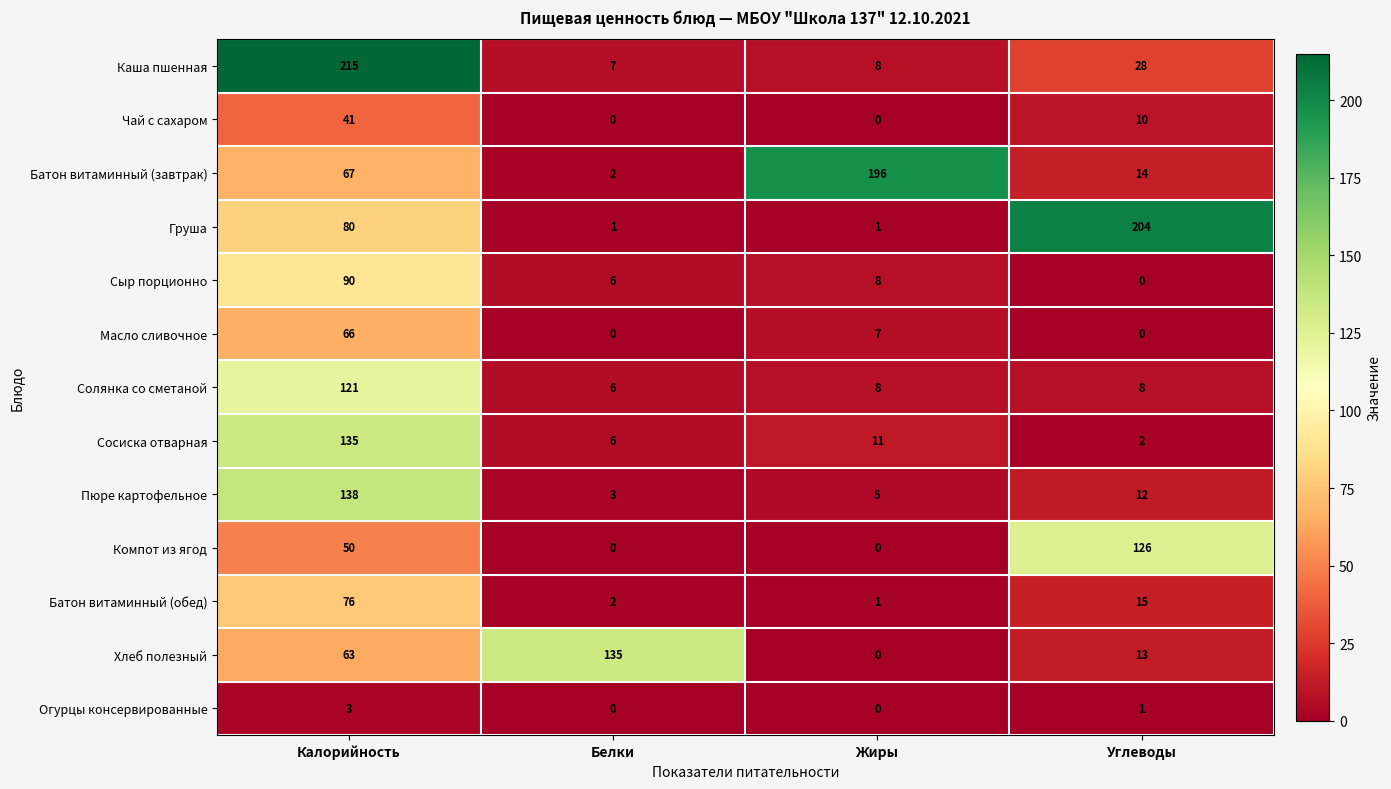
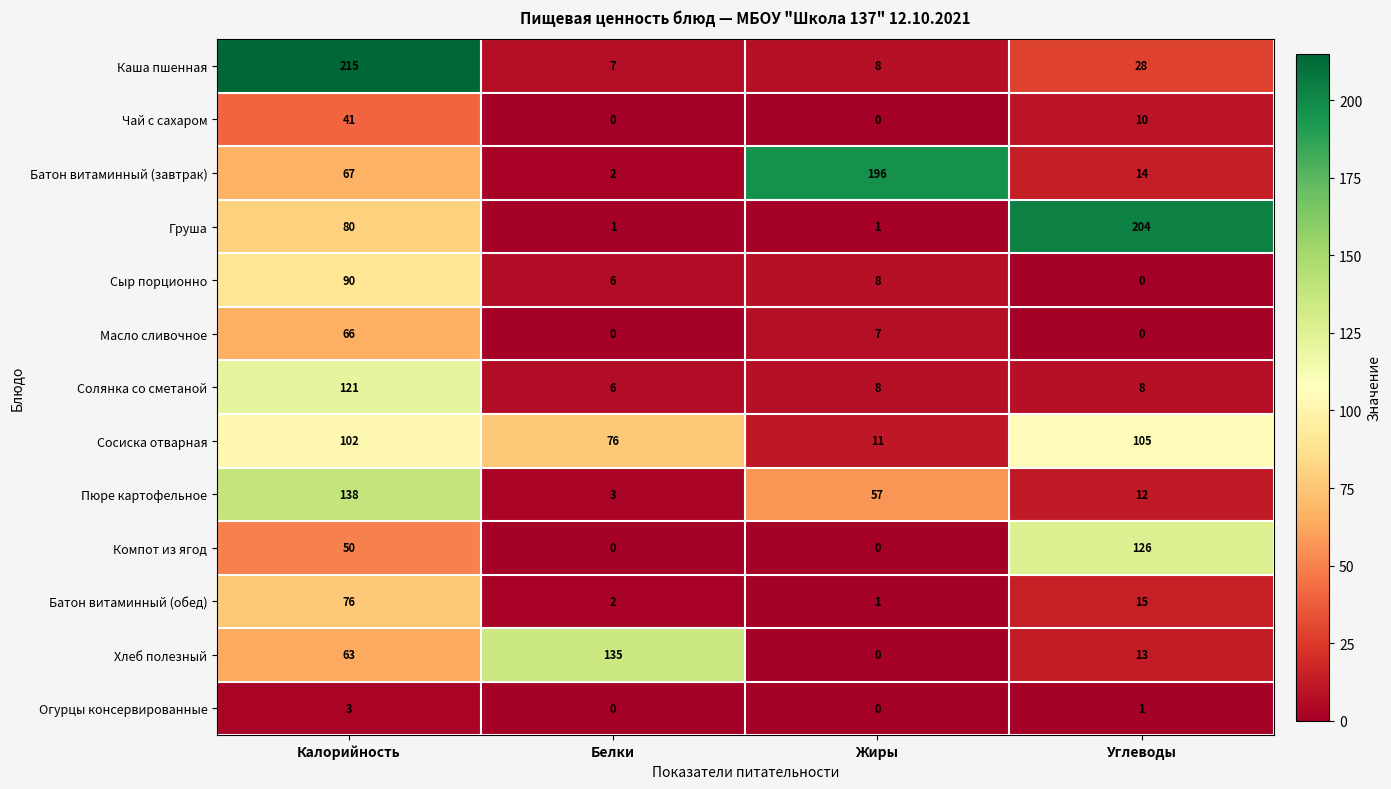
Сосиска отварная, Калорийность: 135 -> 102
Сосиска отварная, Белки: 6 -> 76
Сосиска отварная, Углеводы: 2 -> 105
Пюре картофельное, Жиры: 5 -> 57
